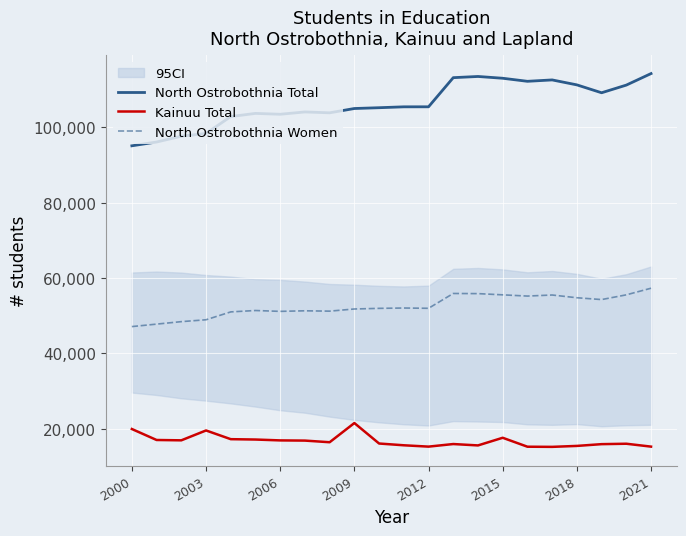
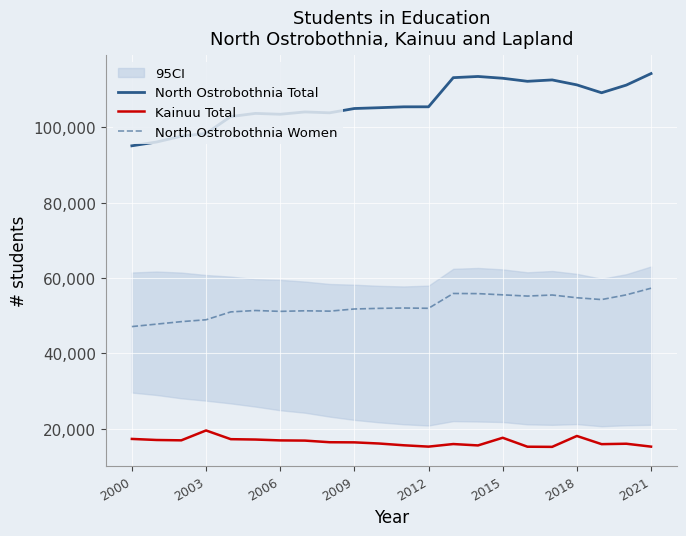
Kainuu Total, 2000: 20,000 -> 17,000
Kainuu Total, 2009: 22,000 -> 16,000
Kainuu Total, 2018: 15,000 -> 18,000
